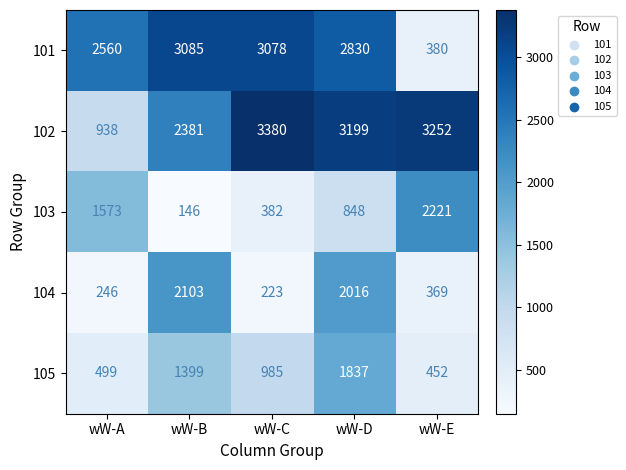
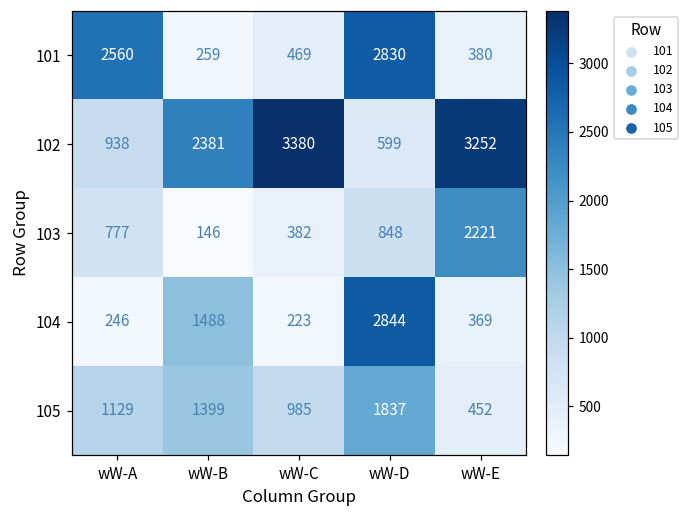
101, wW-B: 3085 -> 259
101, wW-C: 3078 -> 469
102, wW-D: 3199 -> 599
103, wW-A: 1573 -> 777
104, wW-B: 2103 -> 1488
104, wW-D: 2016 -> 2844
105, wW-A: 499 -> 1129
